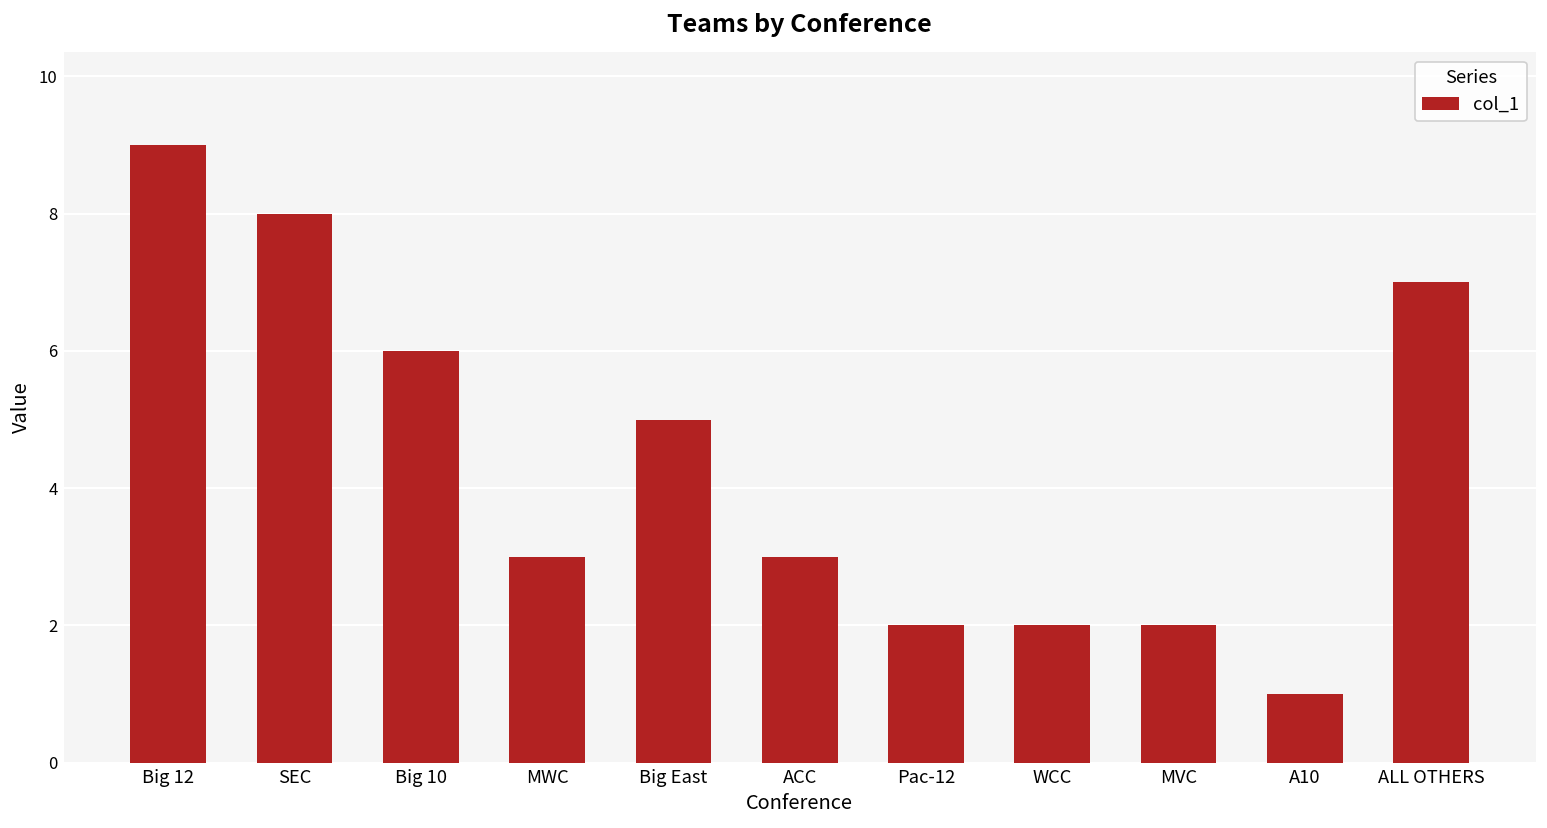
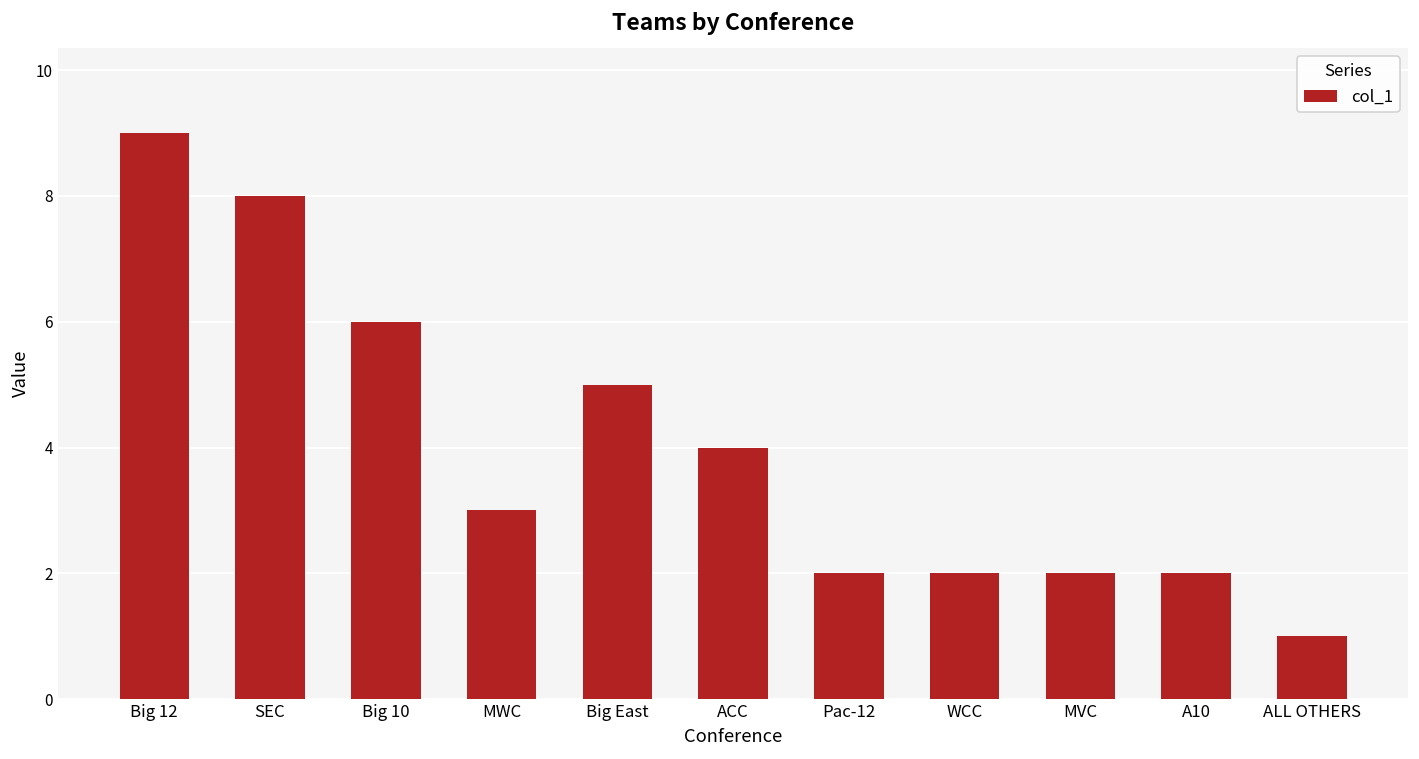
ACC: 3 -> 4
A10: 1 -> 2
ALL OTHERS: 7 -> 1
